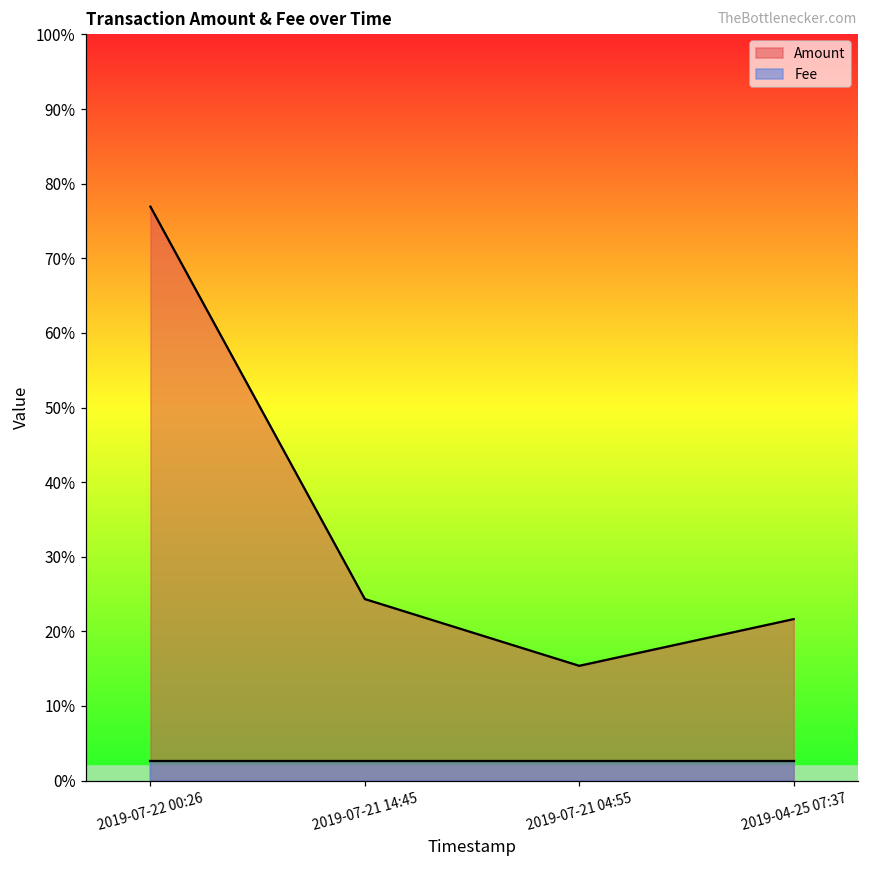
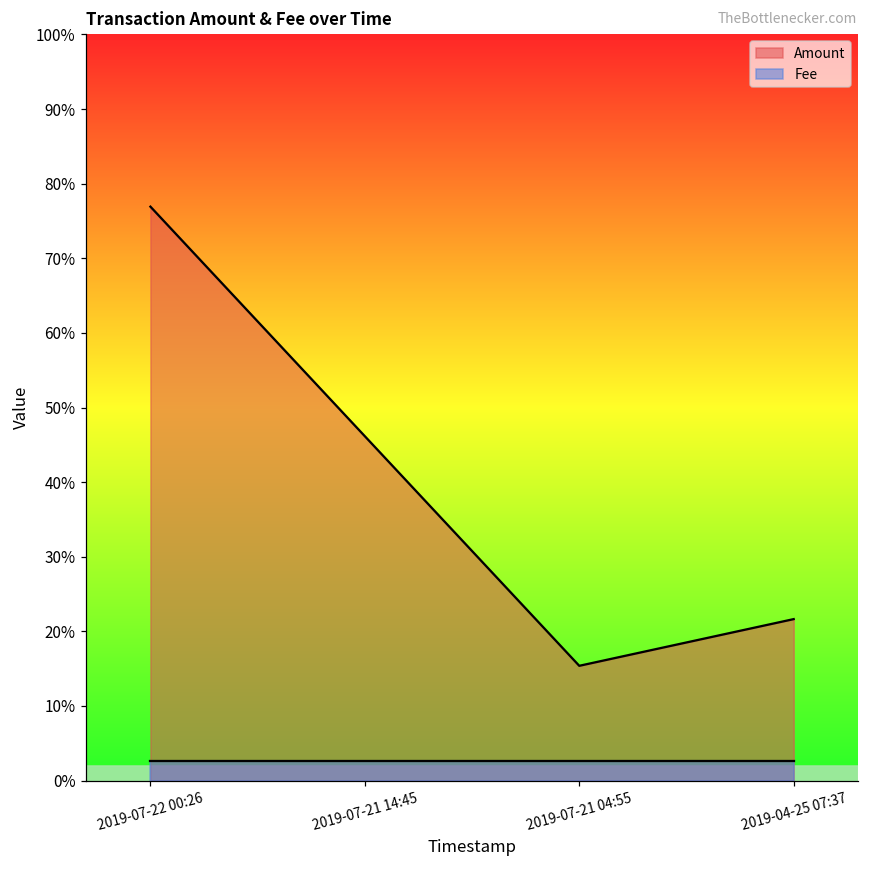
Amount, 2019-07-21 14:45: 24% -> 46%
